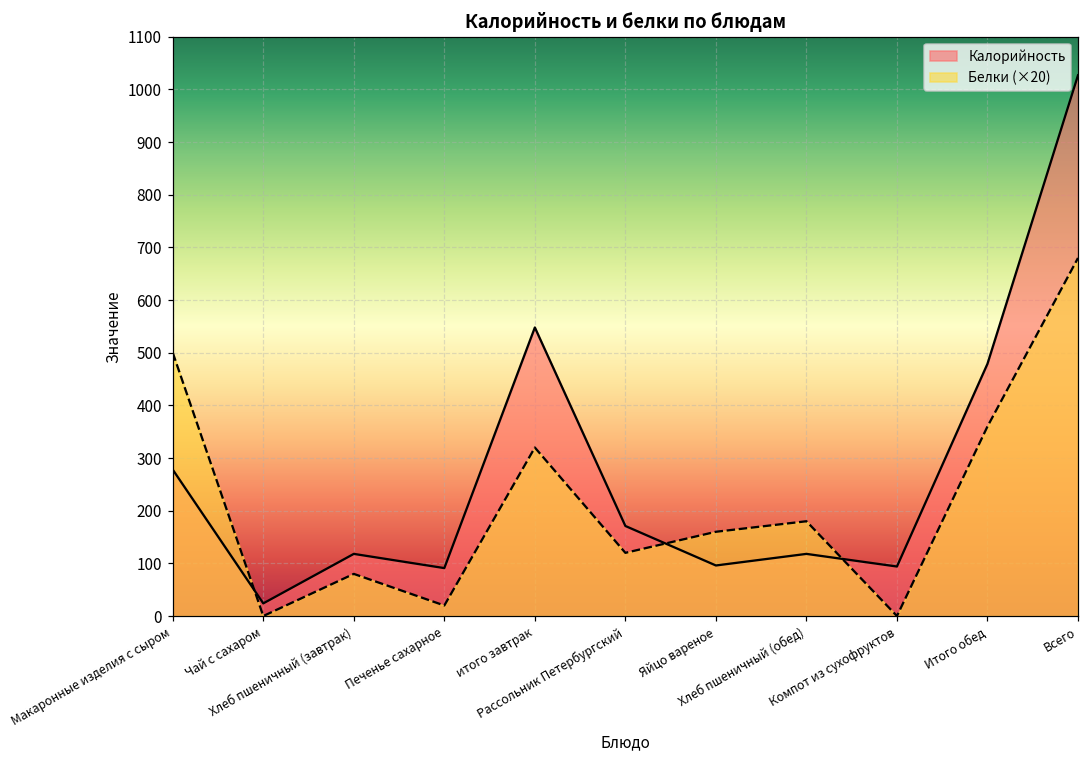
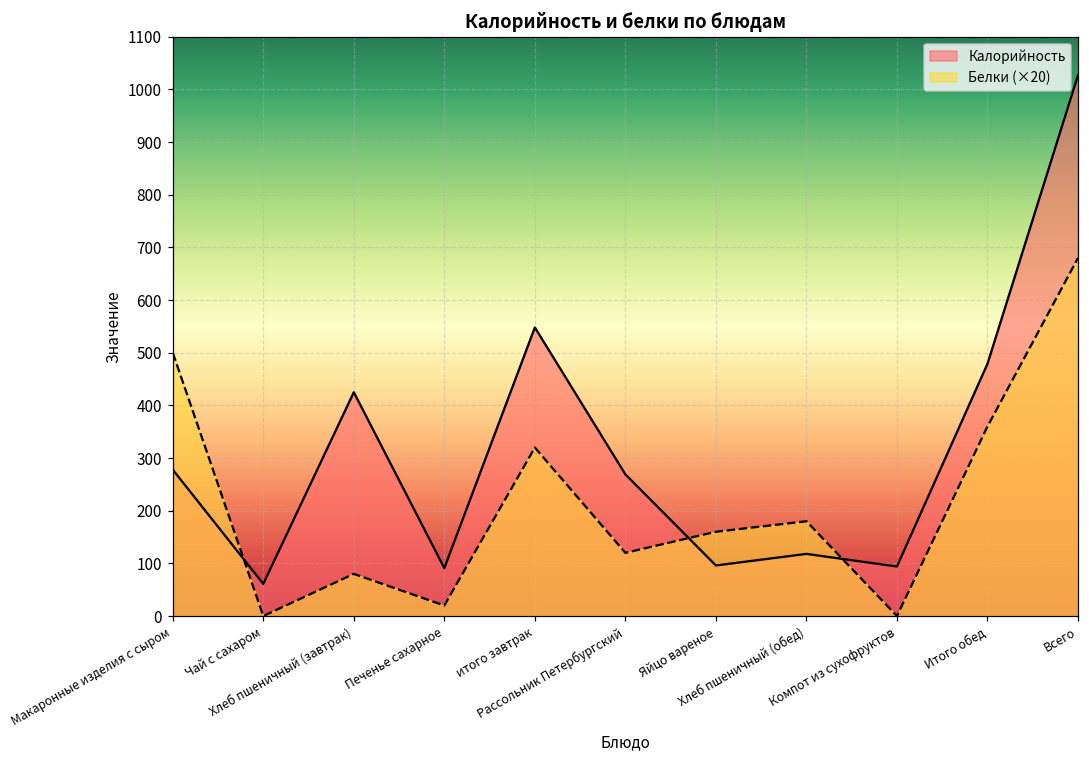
Калорийность, Чай с сахаром: 20 -> 60
Калорийность, Хлеб пшеничный (завтрак): 120 -> 430
Калорийность, Рассольник Петербургский: 170 -> 270
